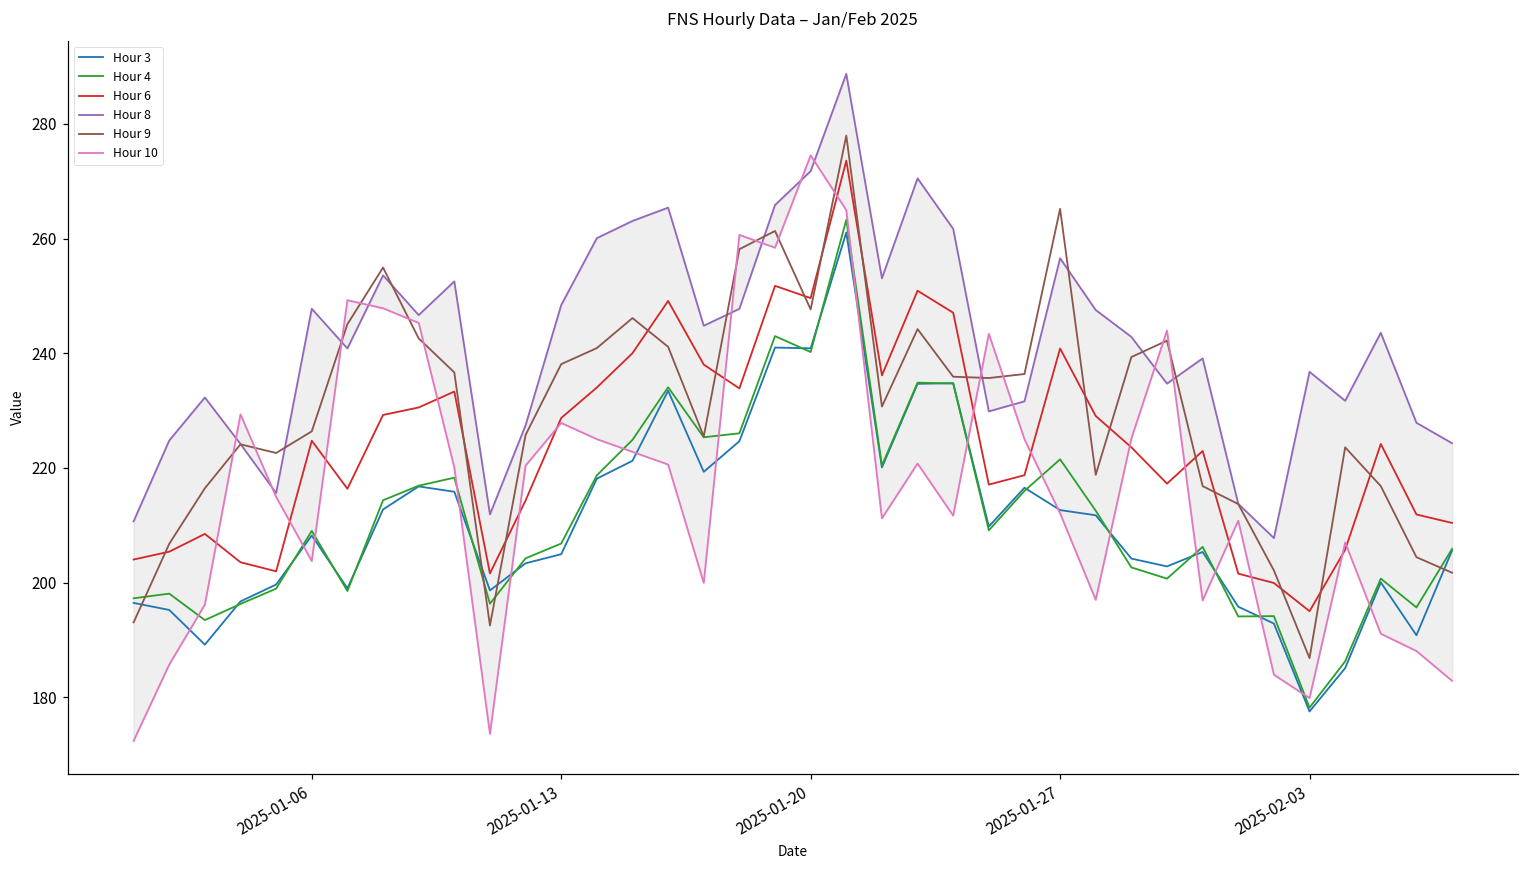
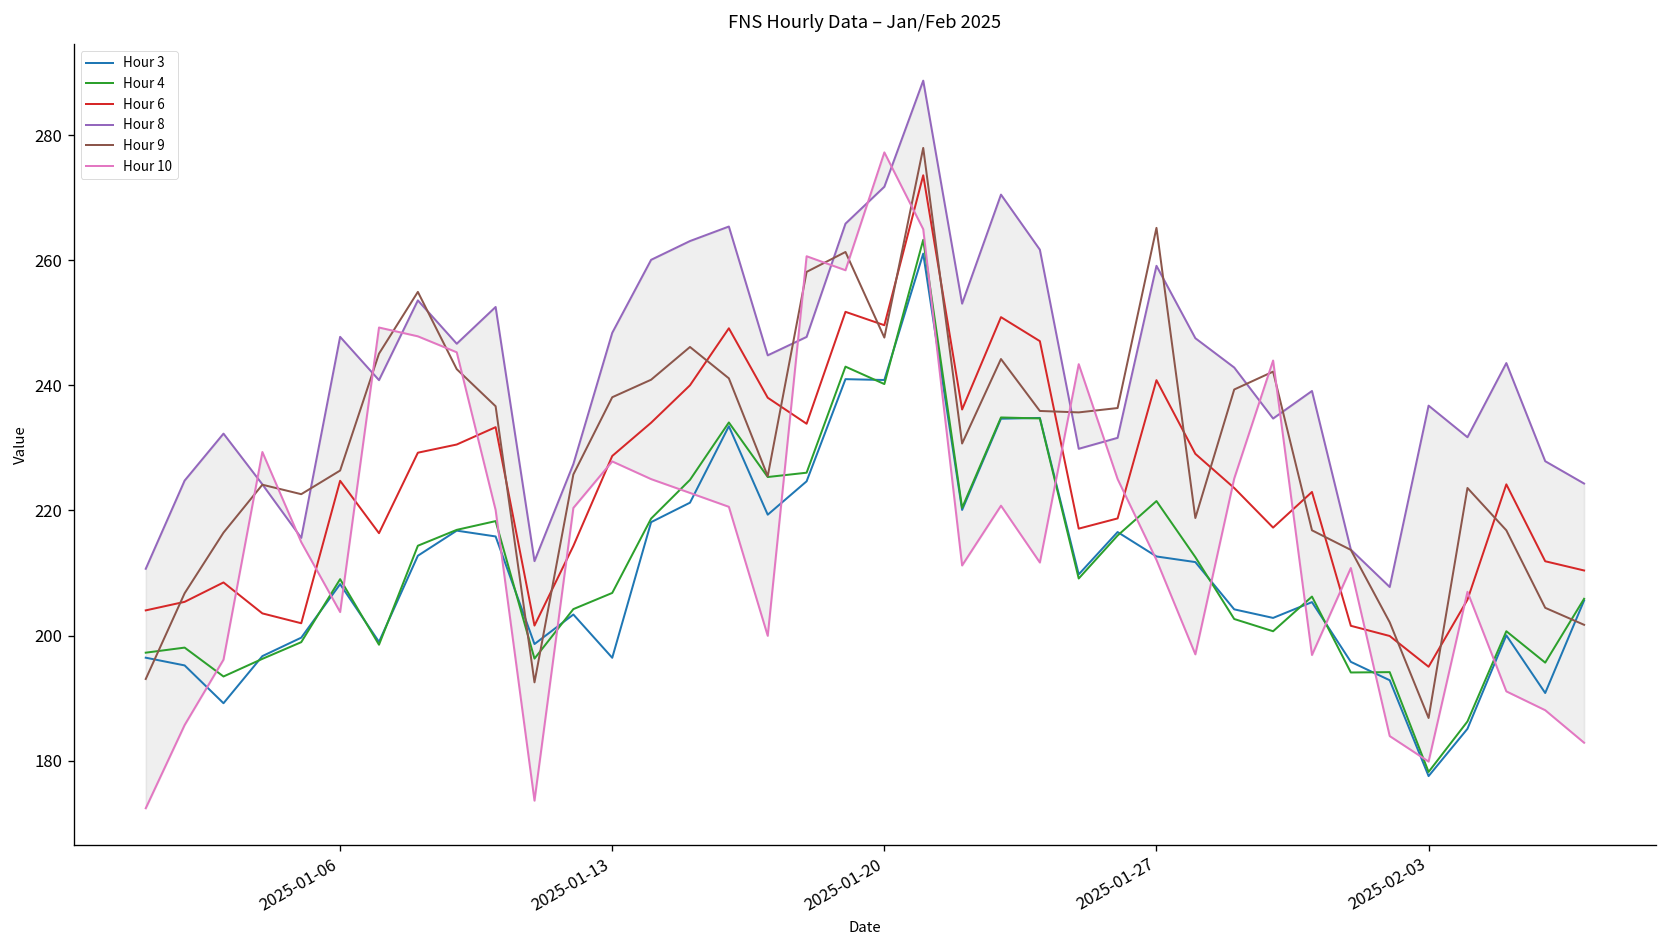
Hour 3, 2025-01-13: 205 -> 196
Hour 10, 2025-01-20: 274 -> 277
Hour 8, 2025-01-27: 257 -> 259
